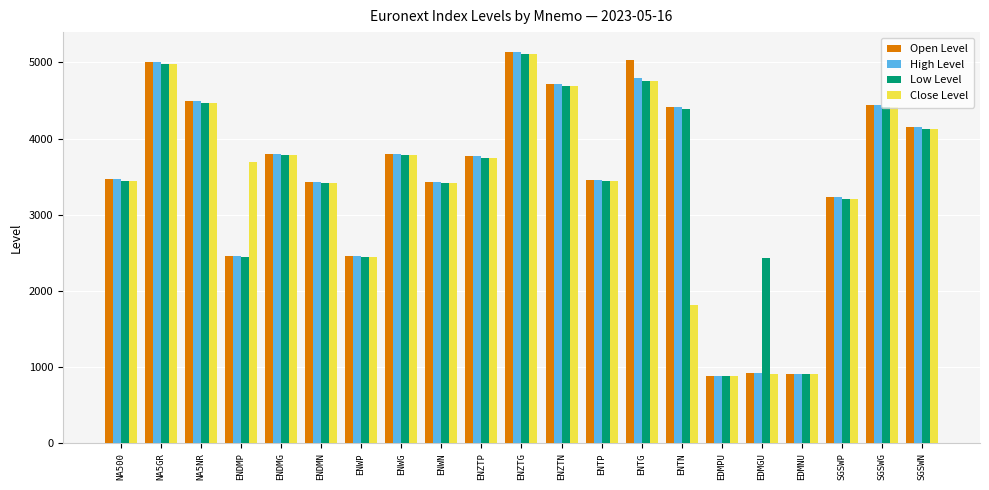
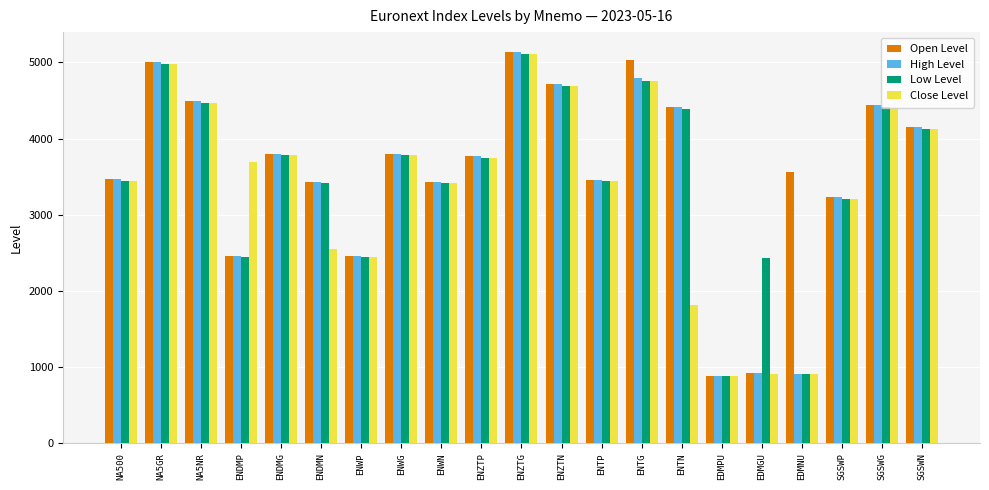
Close Level, ENDMN: 3400 -> 2600
Open Level, EDMNU: 900 -> 3600
